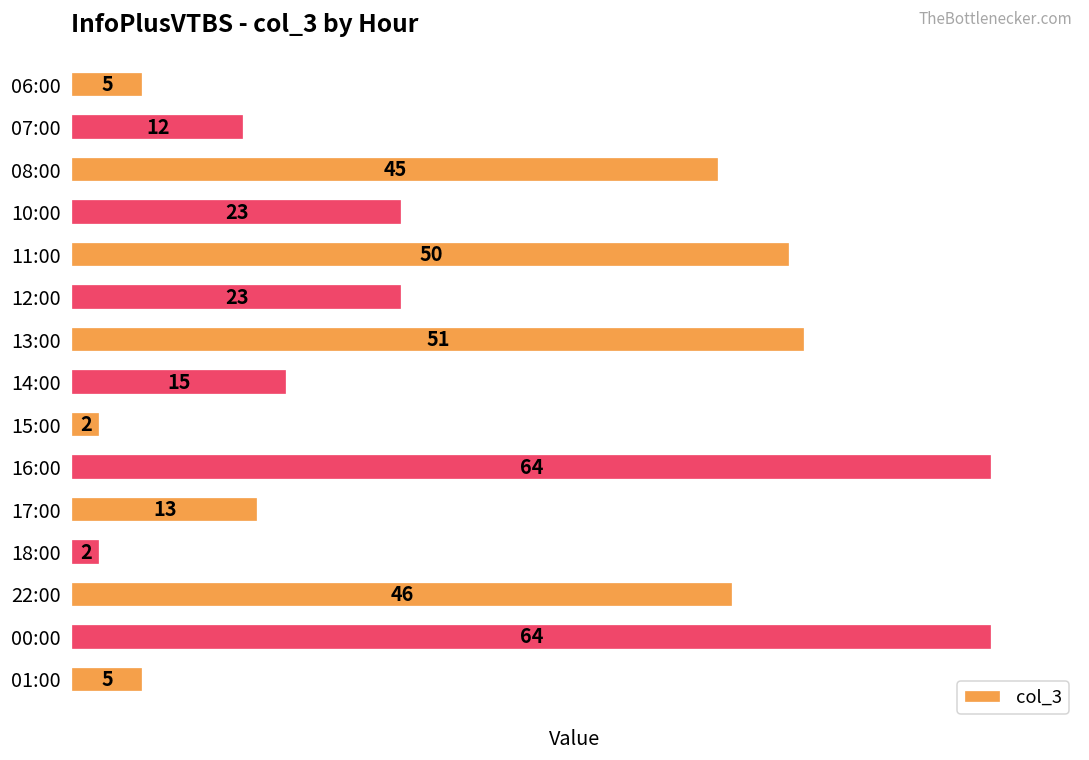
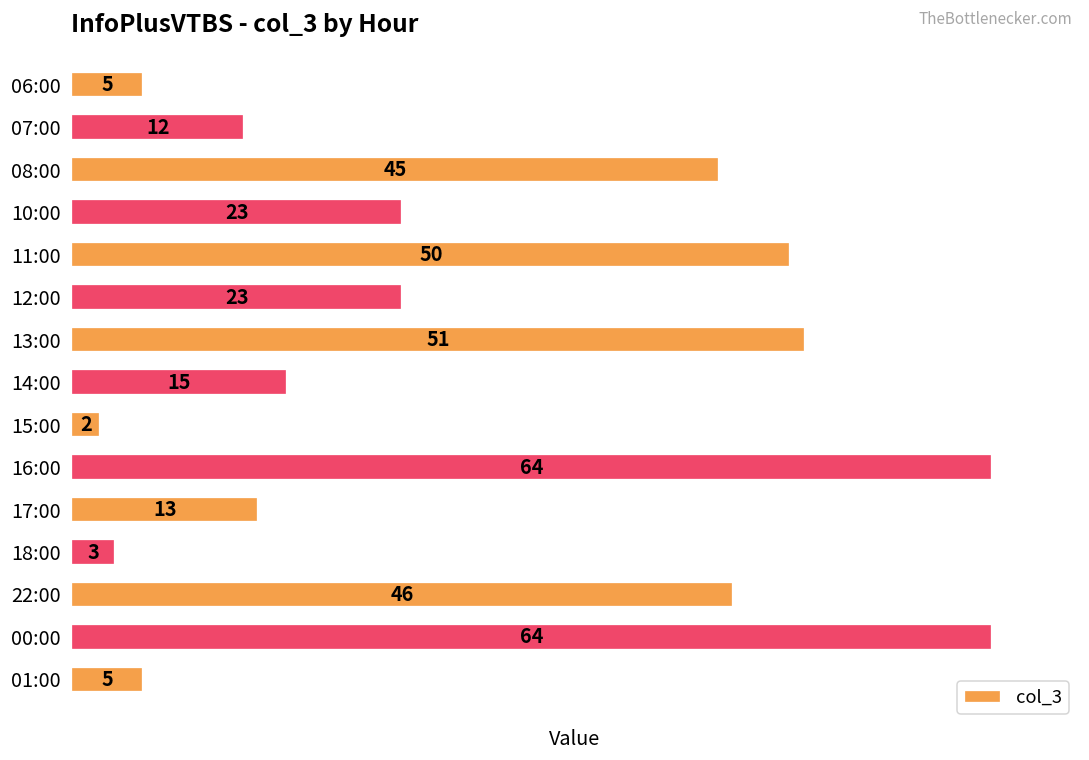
18:00: 2 -> 3
